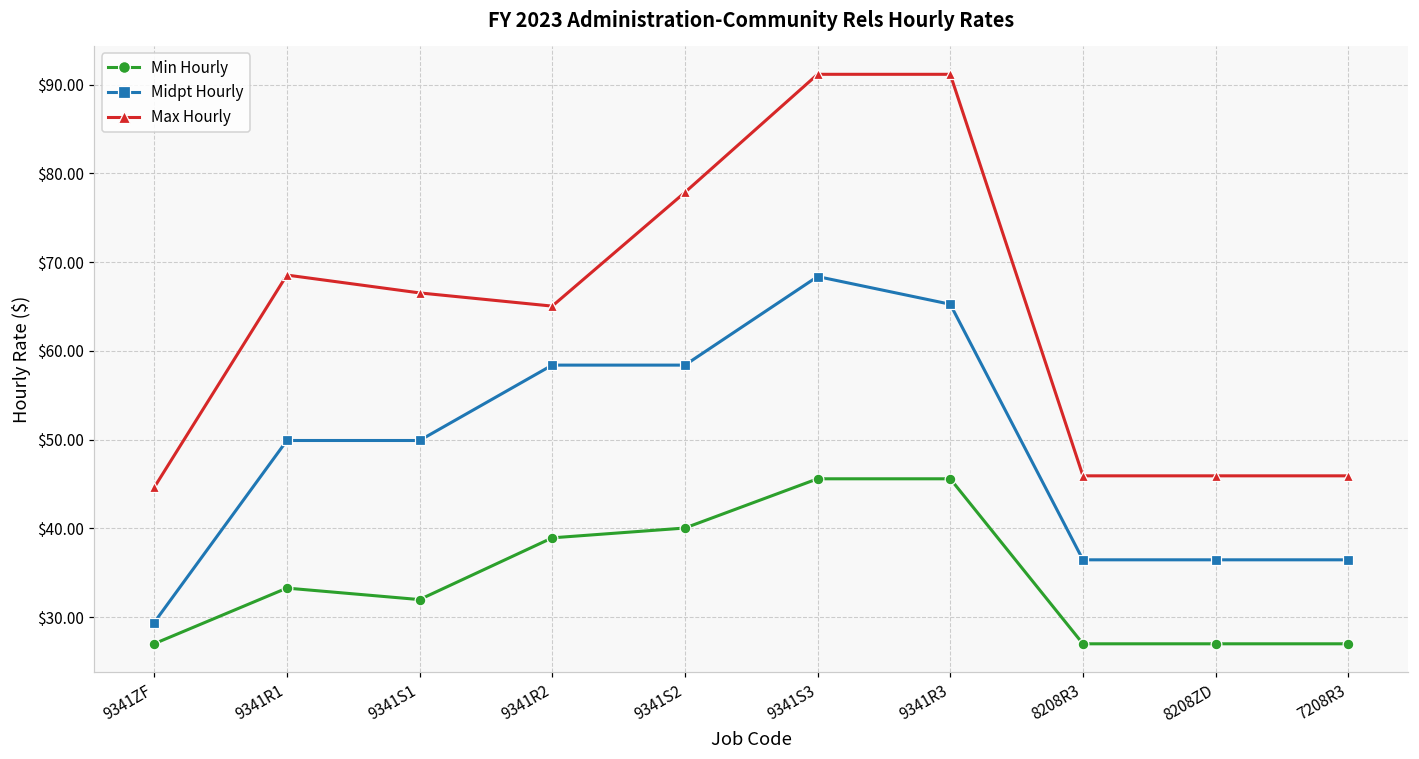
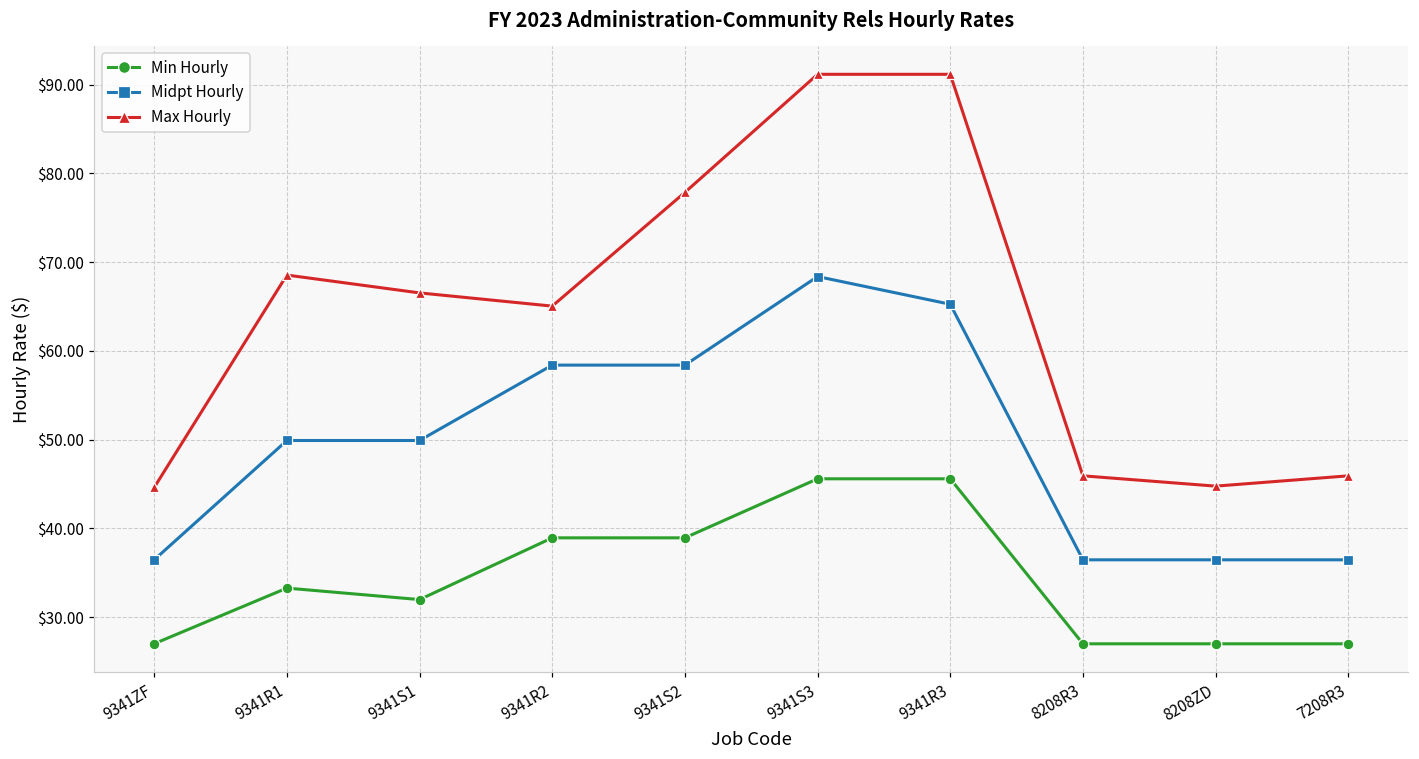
Midpt Hourly, 9341ZF: $29 -> $36
Min Hourly, 9341S2: $40 -> $39
Max Hourly, 8208ZD: $46 -> $45
